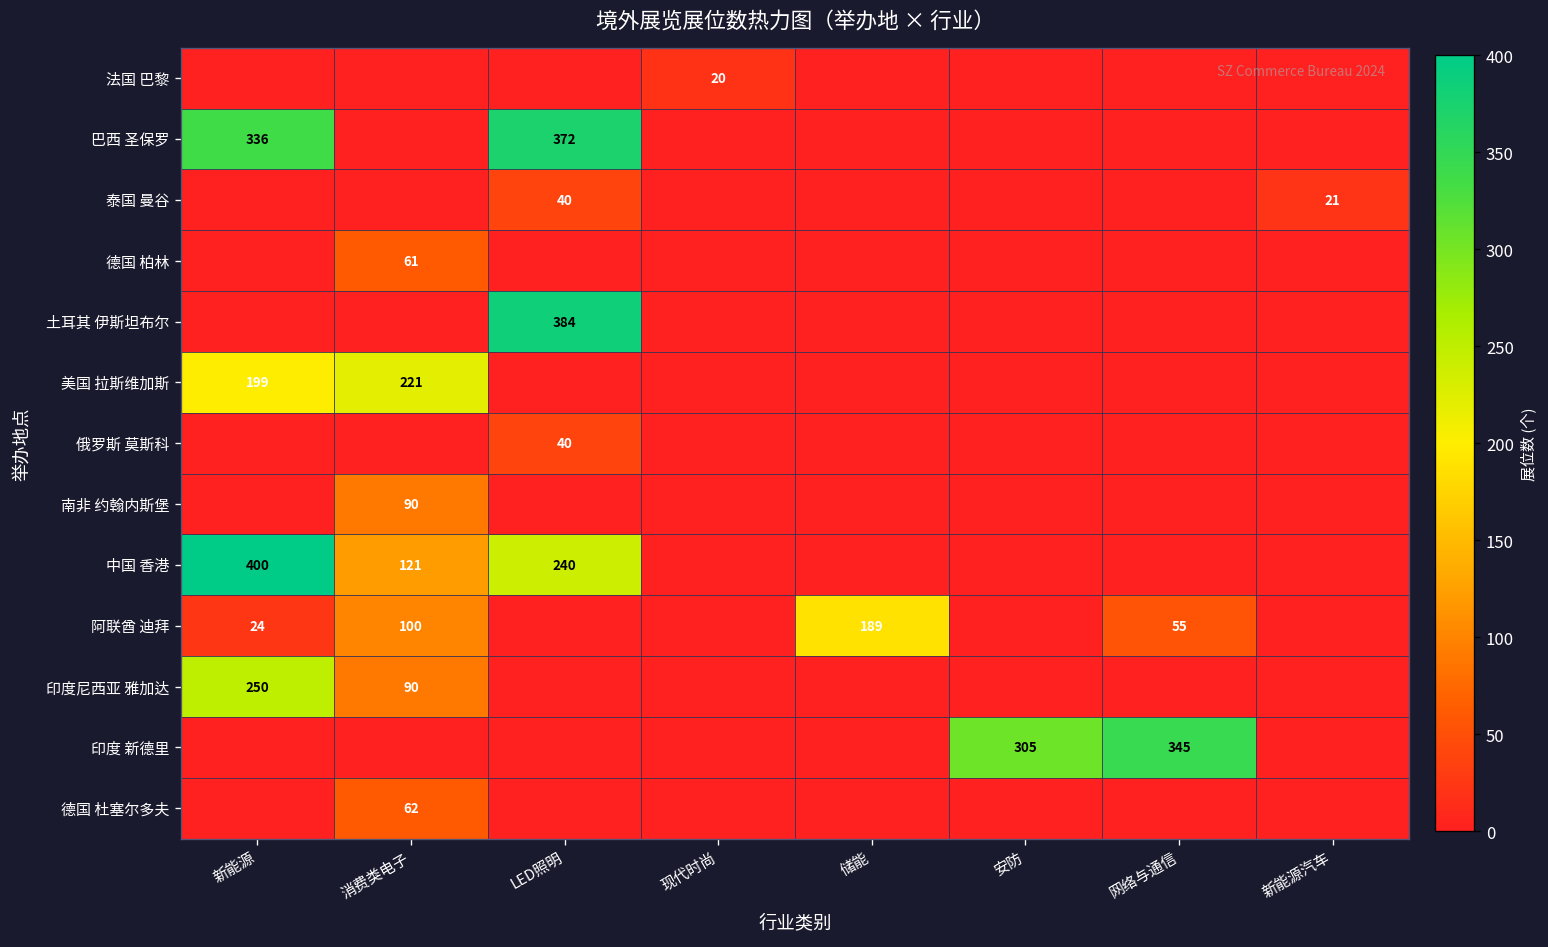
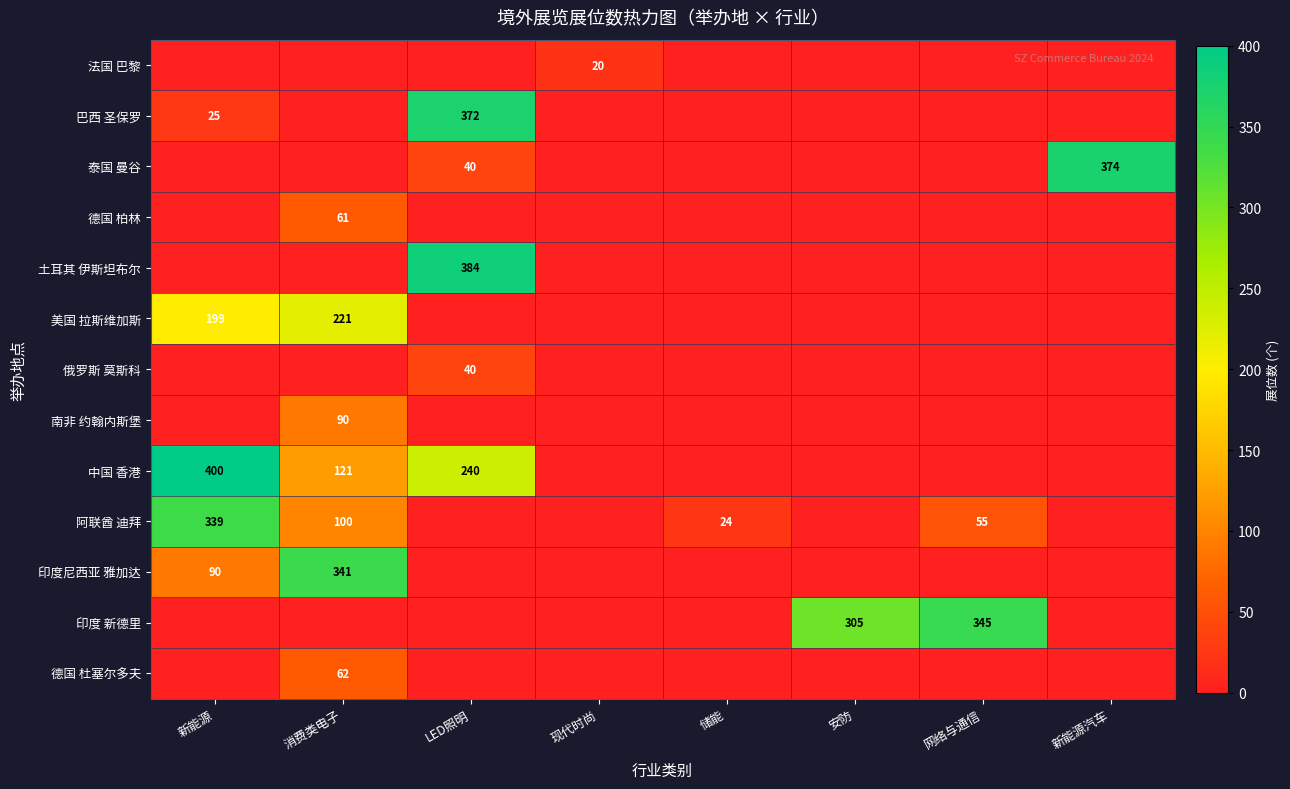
巴西 圣保罗, 新能源: 336 -> 25
泰国 曼谷, 新能源汽车: 21 -> 374
阿联酋 迪拜, 新能源: 24 -> 339
阿联酋 迪拜, 储能: 189 -> 24
印度尼西亚 雅加达, 新能源: 250 -> 90
印度尼西亚 雅加达, 消费类电子: 90 -> 341
